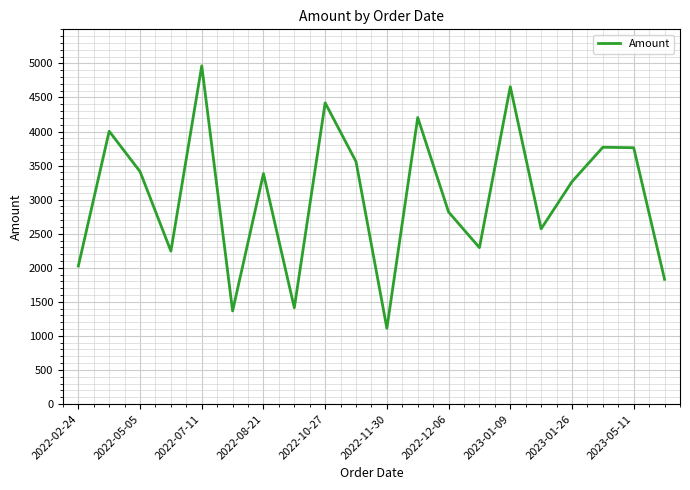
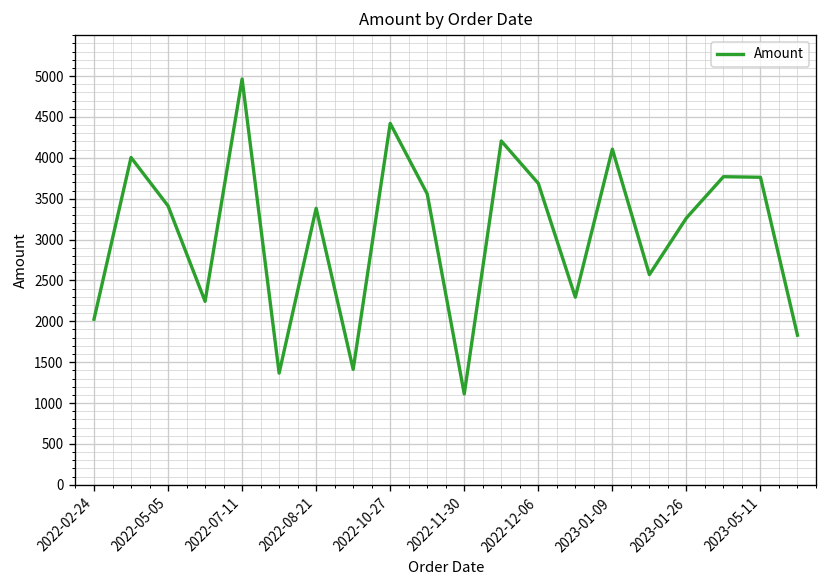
2022-12-06: 2800 -> 3700
2023-01-09: 4700 -> 4100
